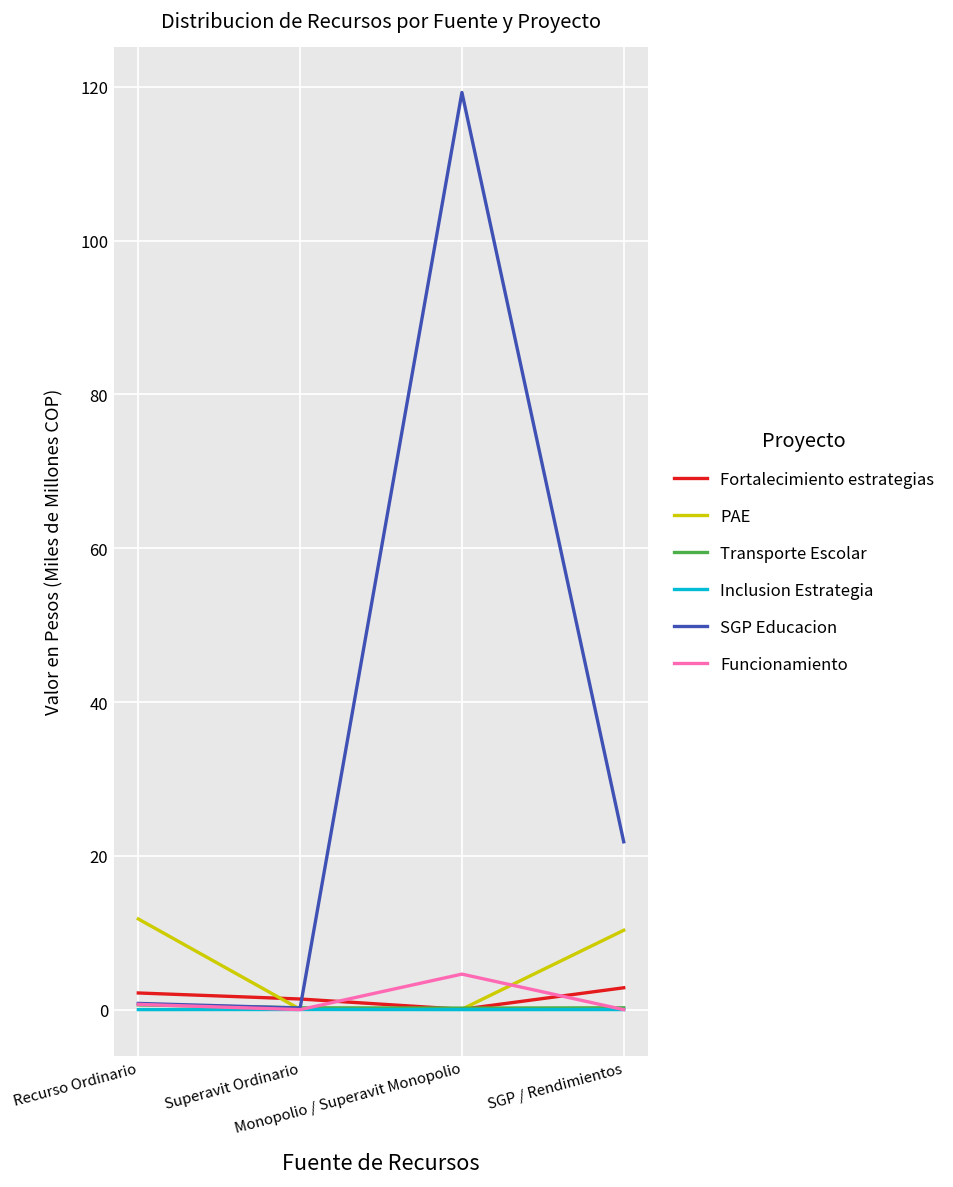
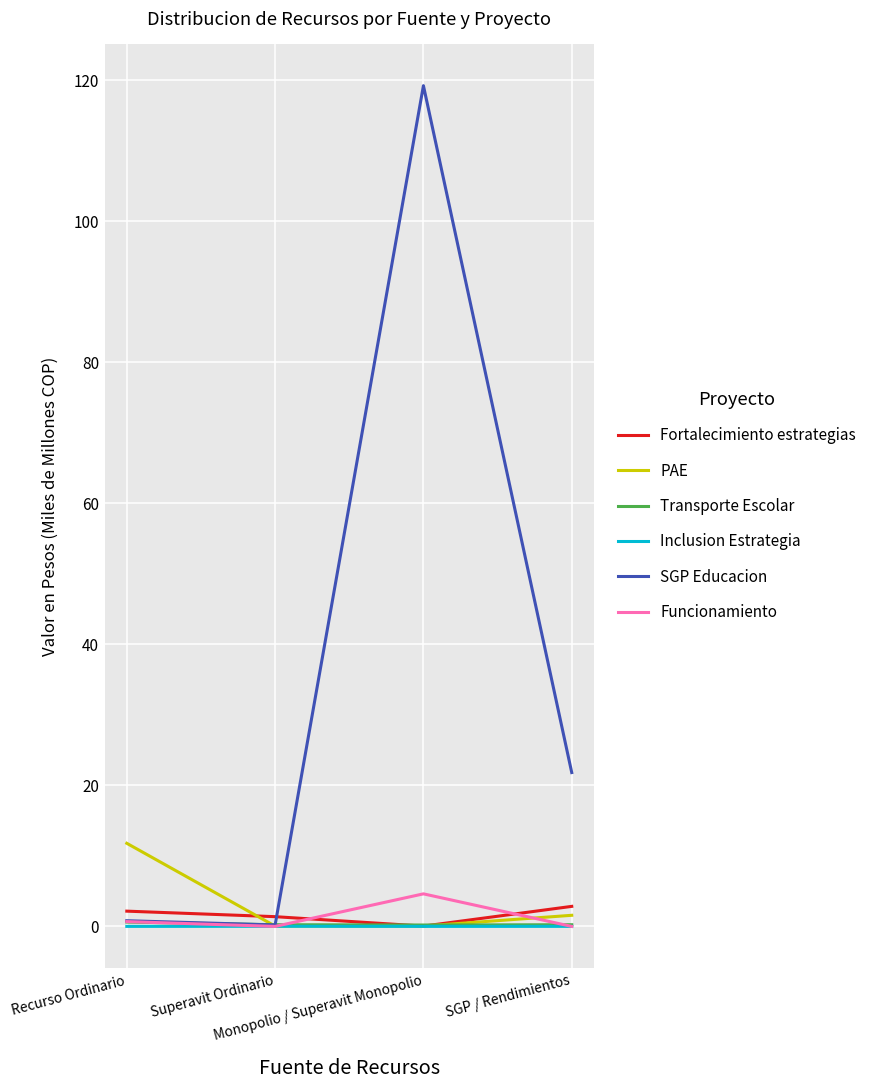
PAE, SGP / Rendimientos: 10 -> 2
